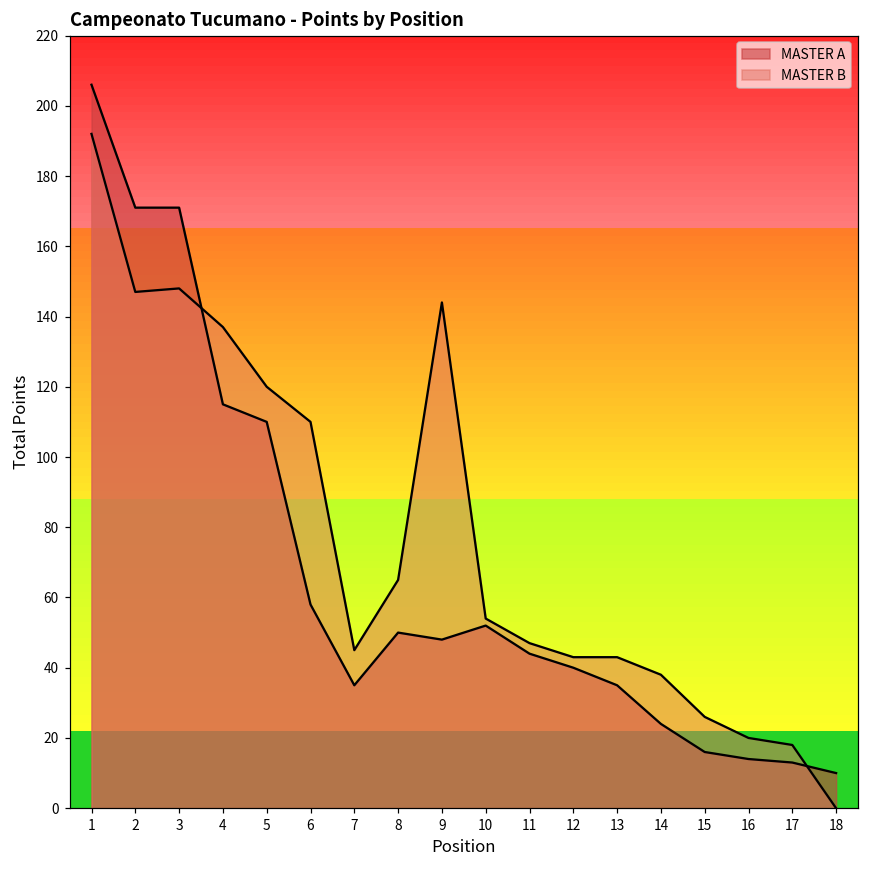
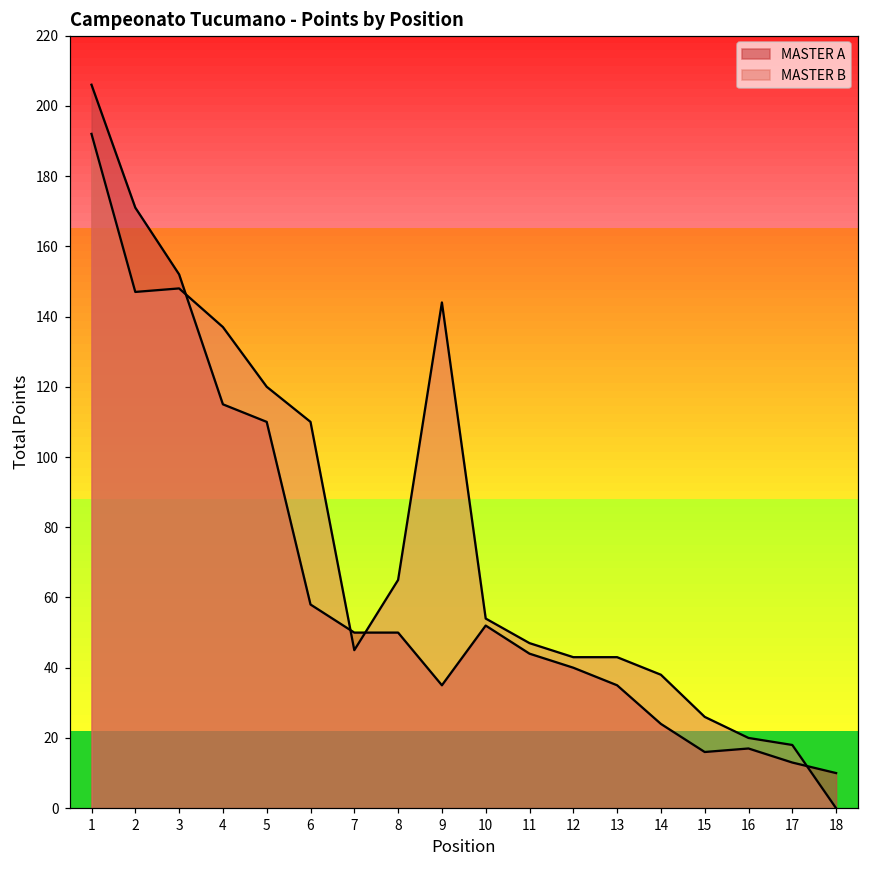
MASTER A, 3: 171 -> 152
MASTER A, 7: 35 -> 50
MASTER A, 9: 48 -> 35
MASTER A, 16: 14 -> 17
